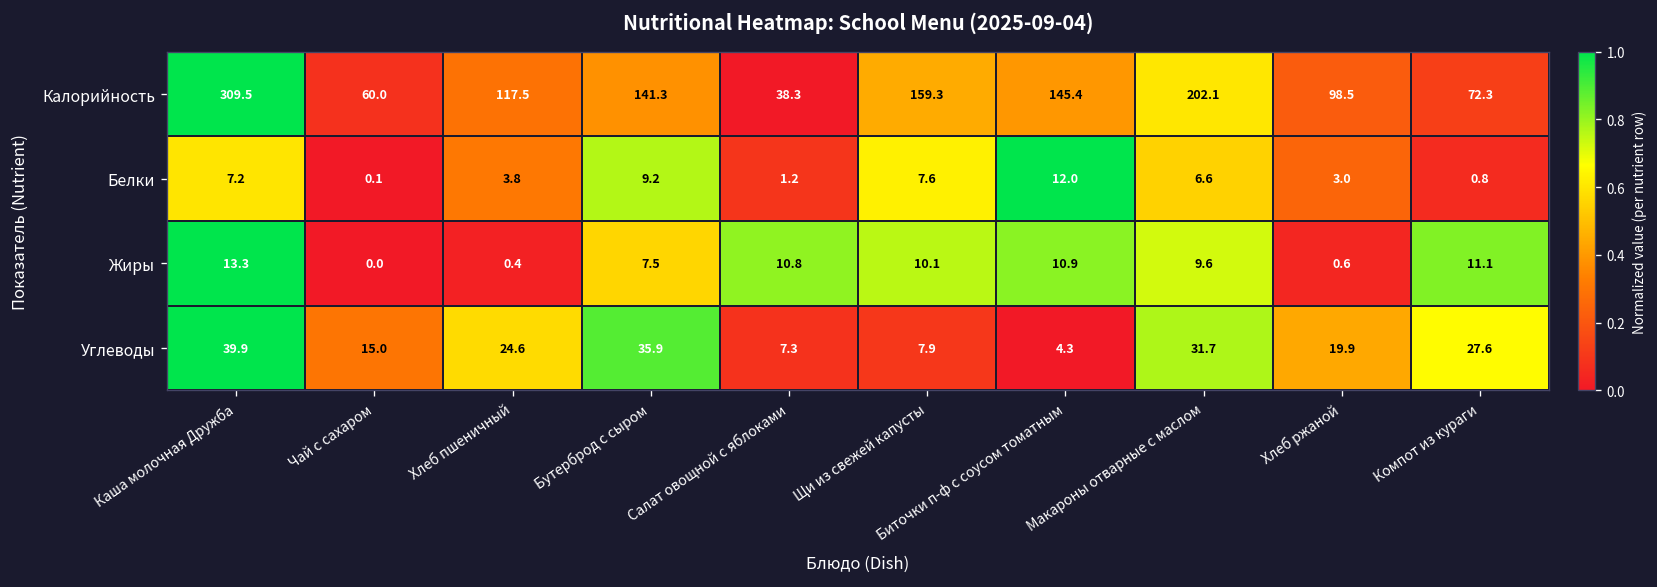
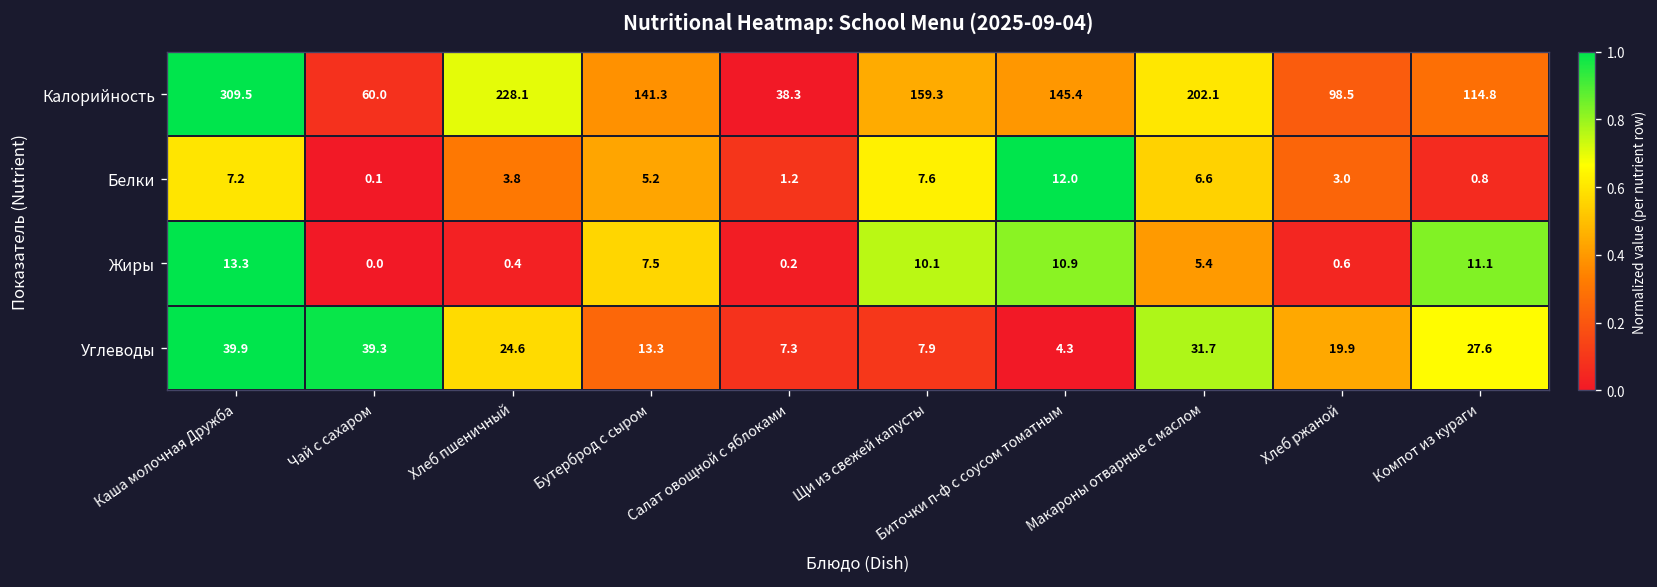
Калорийность, Хлеб пшеничный: 117.5 -> 228.1
Калорийность, Компот из кураги: 72.3 -> 114.8
Белки, Бутерброд с сыром: 9.2 -> 5.2
Жиры, Салат овощной с яблоками: 10.8 -> 0.2
Жиры, Макароны отварные с маслом: 9.6 -> 5.4
Углеводы, Чай с сахаром: 15.0 -> 39.3
Углеводы, Бутерброд с сыром: 35.9 -> 13.3
